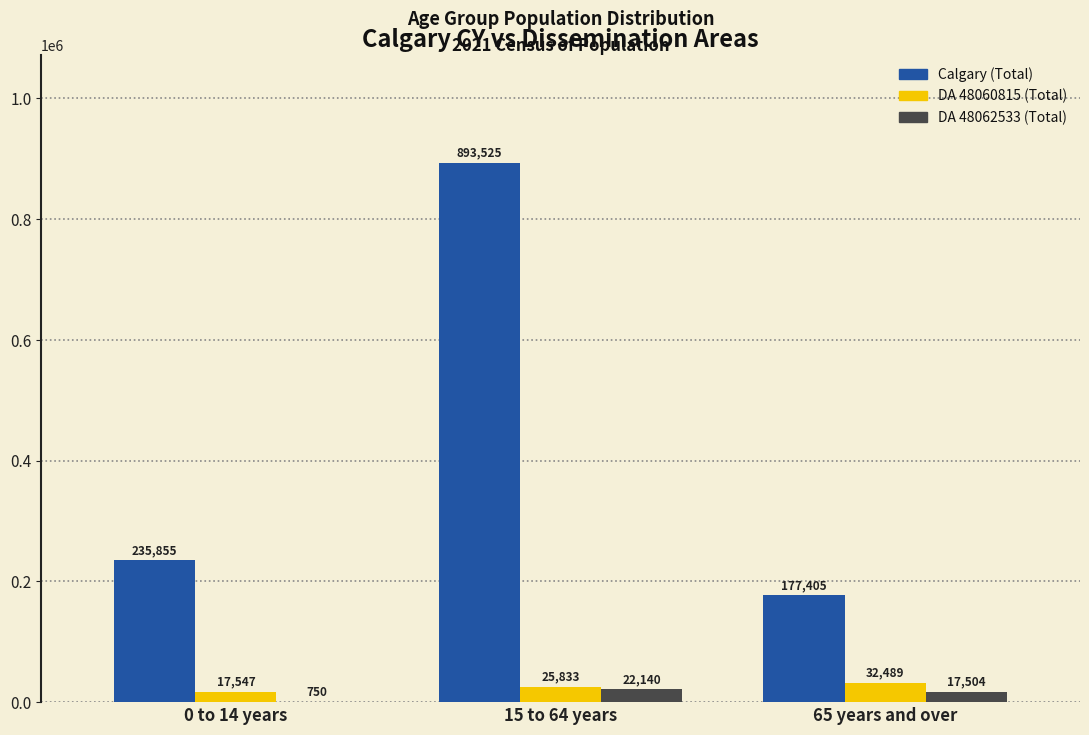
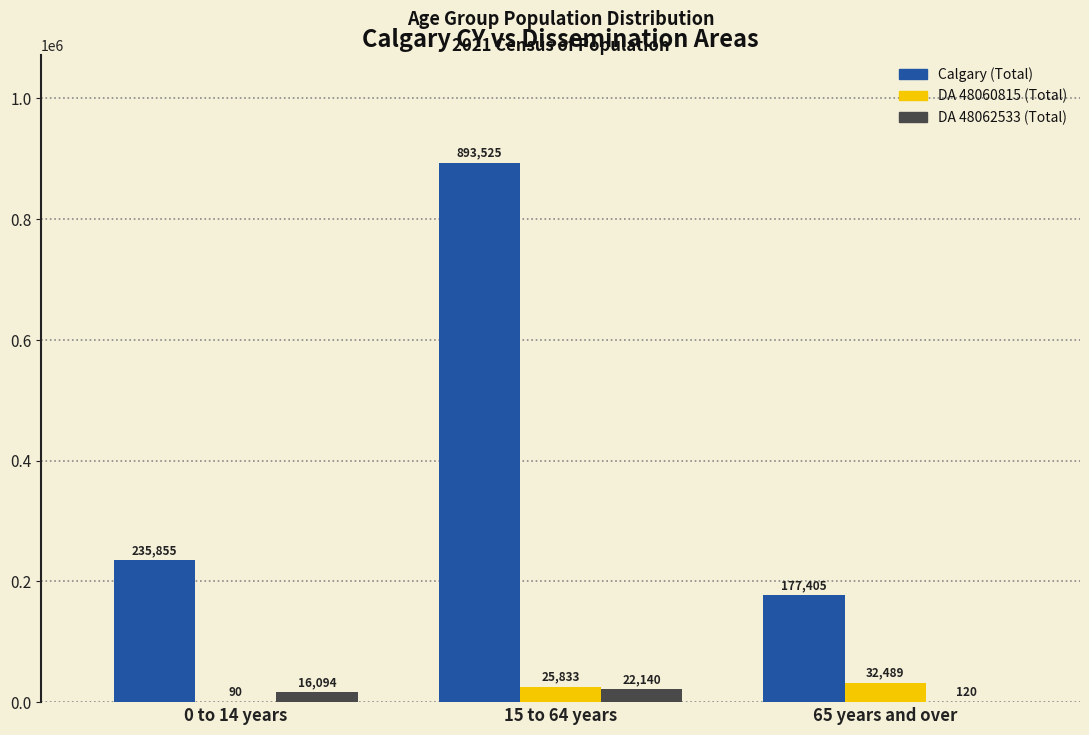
DA 48060815 (Total), 0 to 14 years: 17,547 -> 90
DA 48062533 (Total), 0 to 14 years: 750 -> 16,094
DA 48062533 (Total), 65 years and over: 17,504 -> 120
